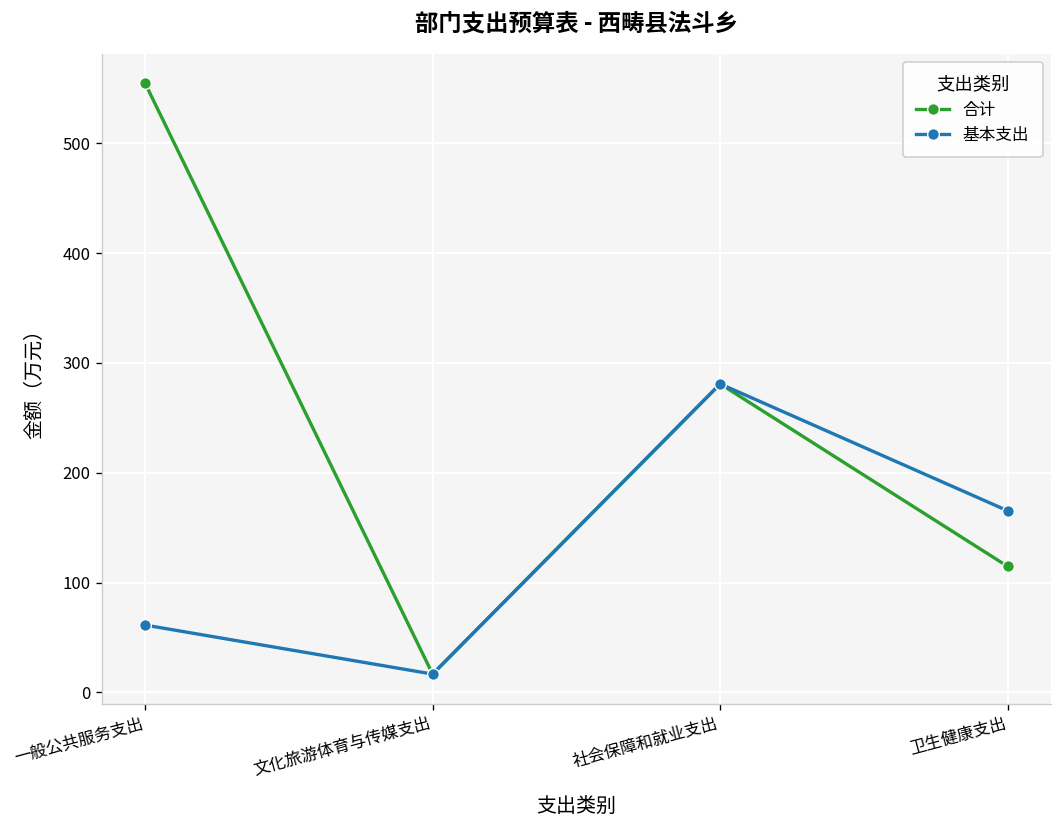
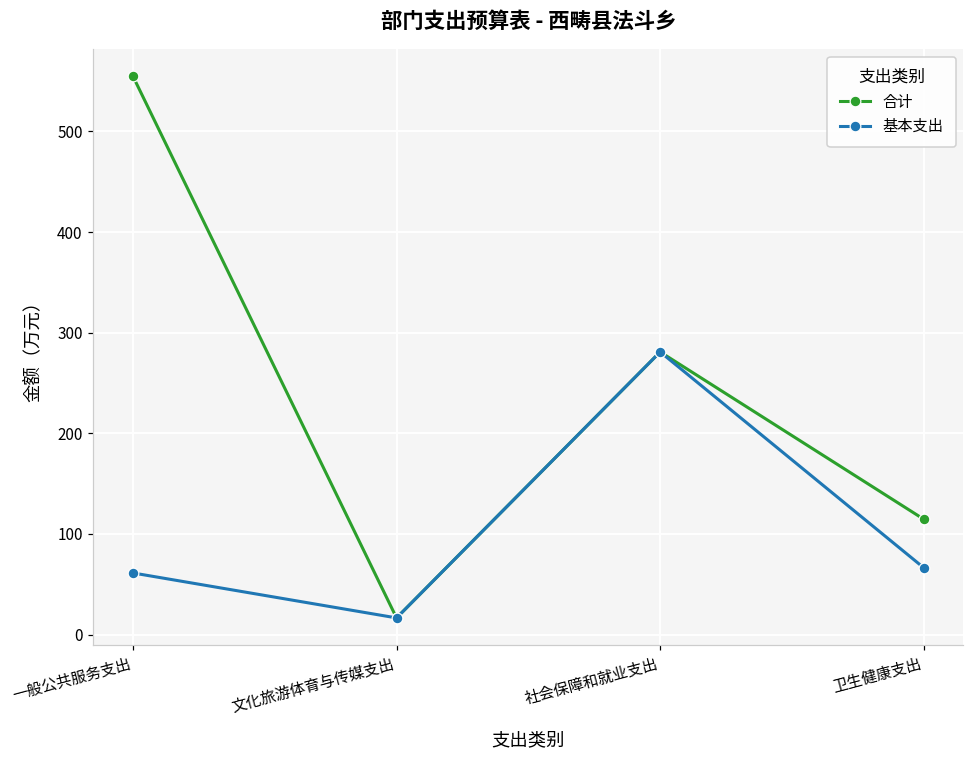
基本支出, 卫生健康支出: 170 -> 70
